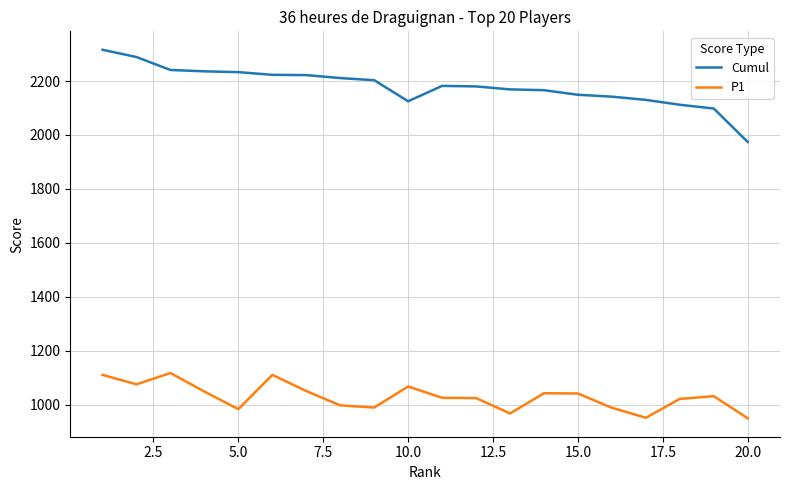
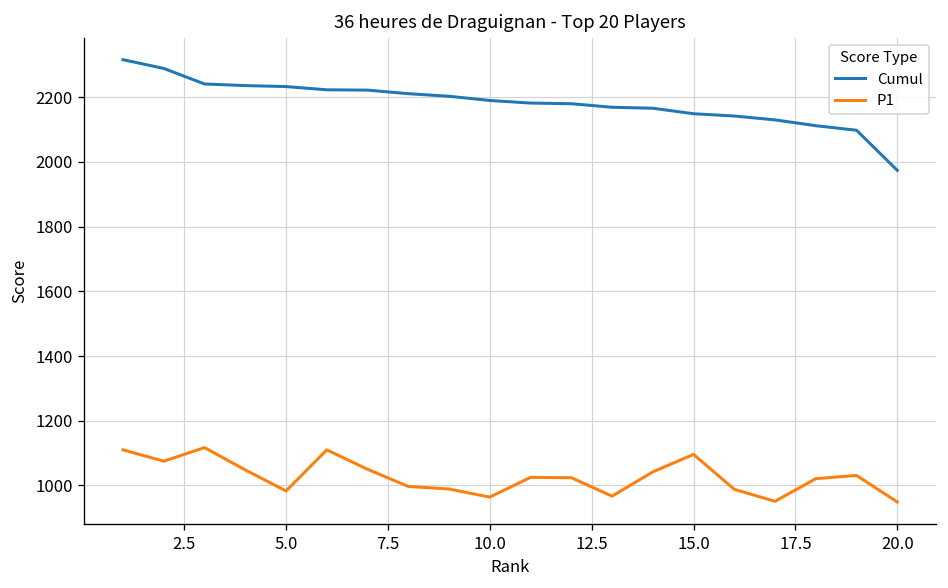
Cumul, 10.0: 2130 -> 2190
P1, 10.0: 1070 -> 960
P1, 15.0: 1040 -> 1100
